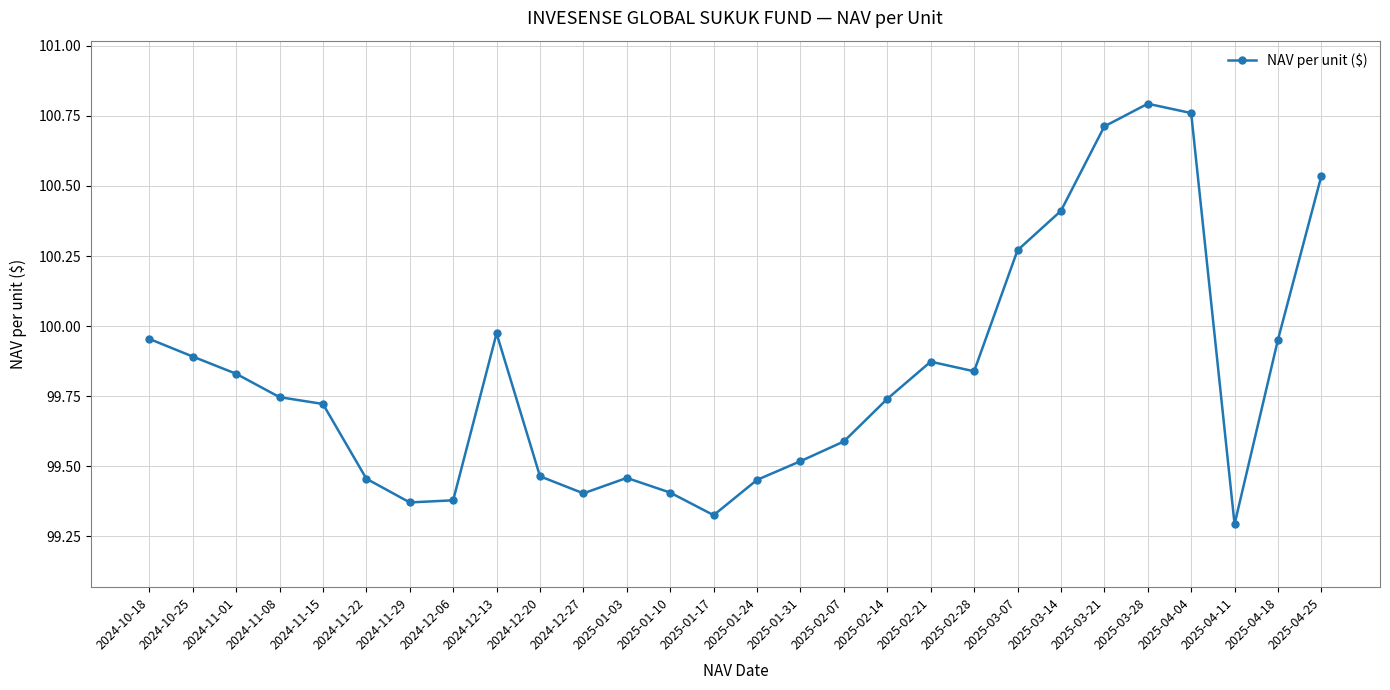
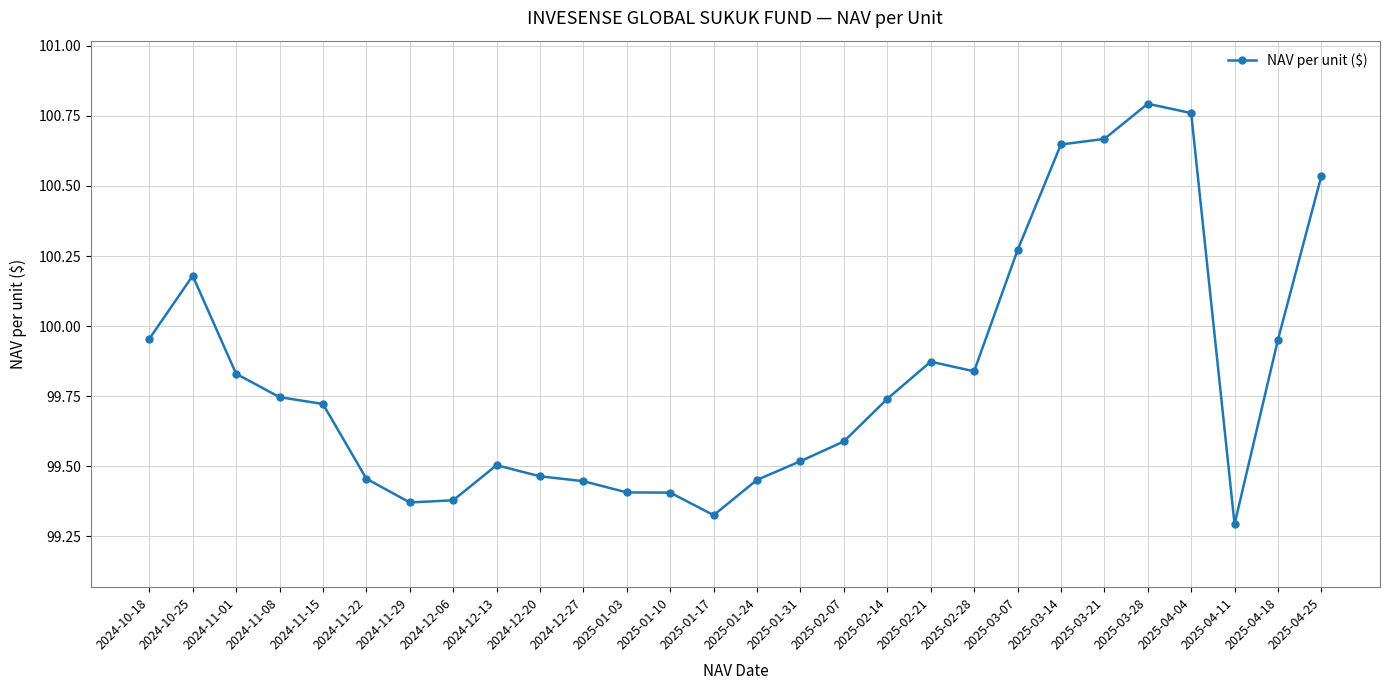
2024-10-25: 99.89 -> 100.18
2024-12-13: 99.97 -> 99.50
2024-12-27: 99.40 -> 99.45
2025-01-03: 99.46 -> 99.41
2025-03-14: 100.41 -> 100.65
2025-03-21: 100.71 -> 100.67
